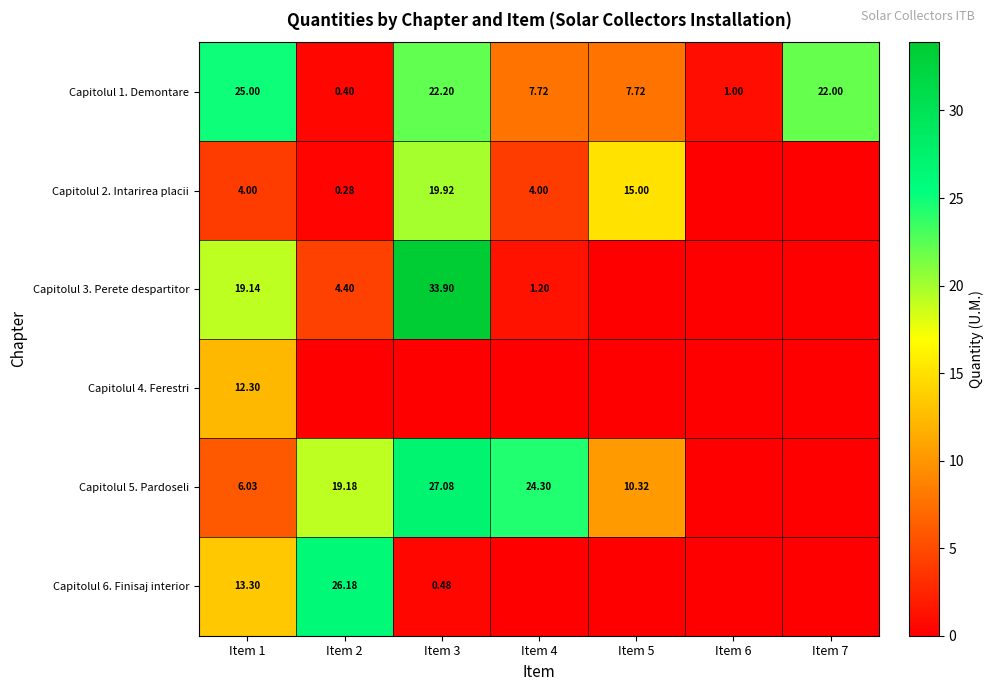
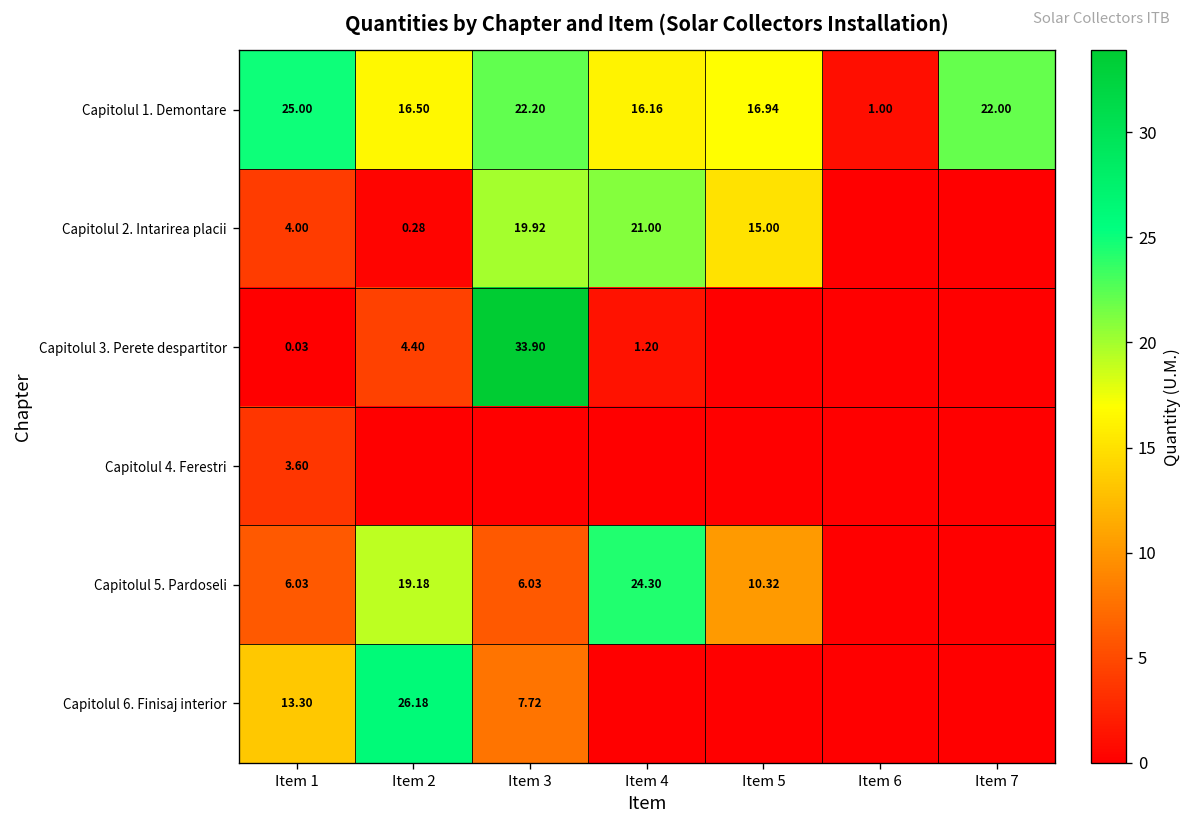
Capitolul 1. Demontare, Item 2: 0.40 -> 16.50
Capitolul 1. Demontare, Item 4: 7.72 -> 16.16
Capitolul 1. Demontare, Item 5: 7.72 -> 16.94
Capitolul 2. Intarirea placii, Item 4: 4.00 -> 21.00
Capitolul 3. Perete despartitor, Item 1: 19.14 -> 0.03
Capitolul 4. Ferestri, Item 1: 12.30 -> 3.60
Capitolul 5. Pardoseli, Item 3: 27.08 -> 6.03
Capitolul 6. Finisaj interior, Item 3: 0.48 -> 7.72
